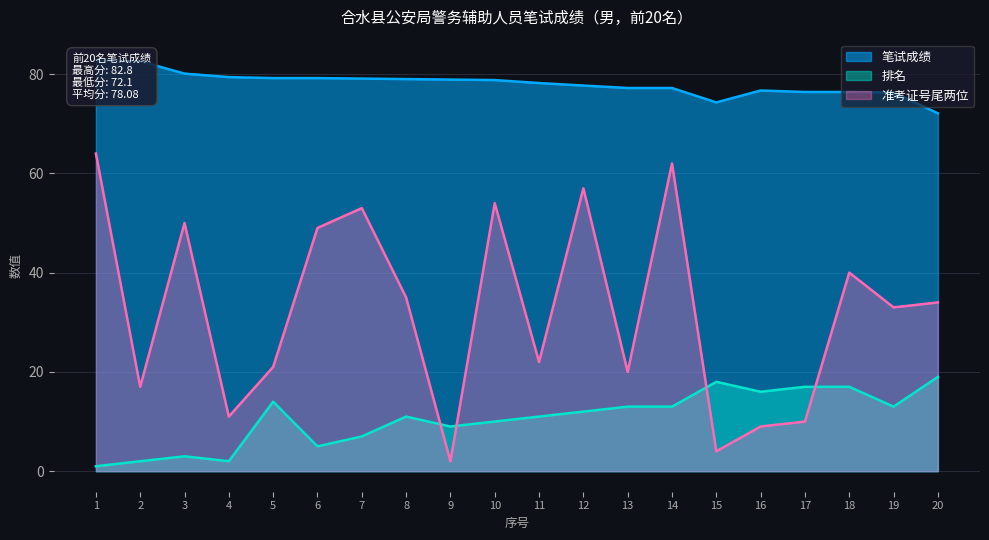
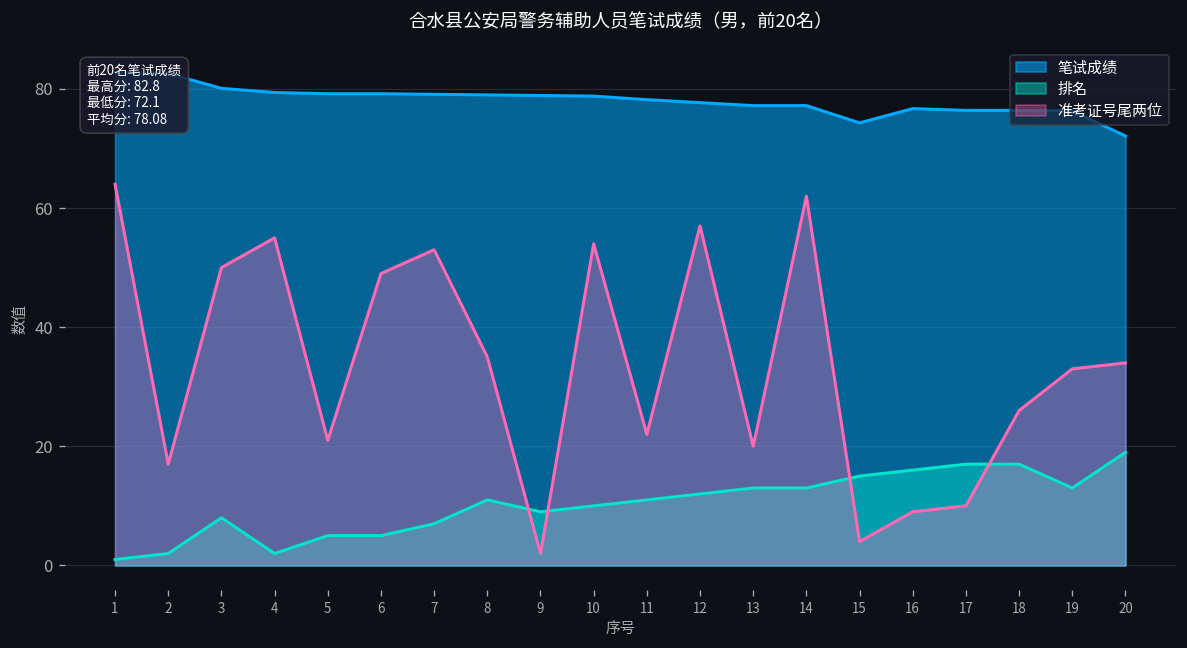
排名, 3: 3 -> 8
准考证号尾两位, 4: 11 -> 55
排名, 5: 14 -> 5
排名, 15: 18 -> 15
准考证号尾两位, 18: 40 -> 26
